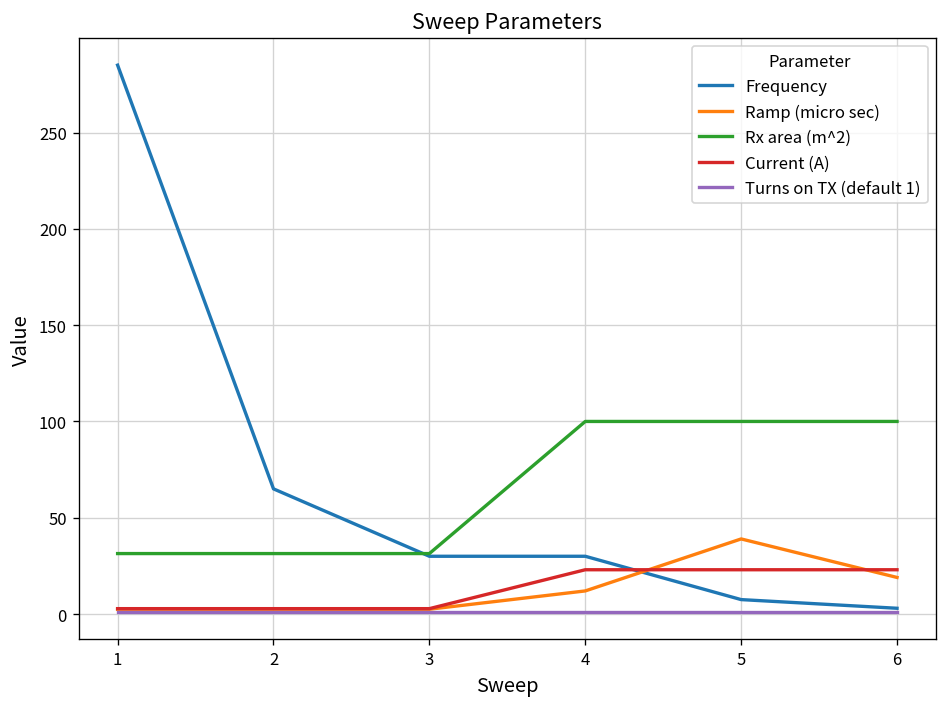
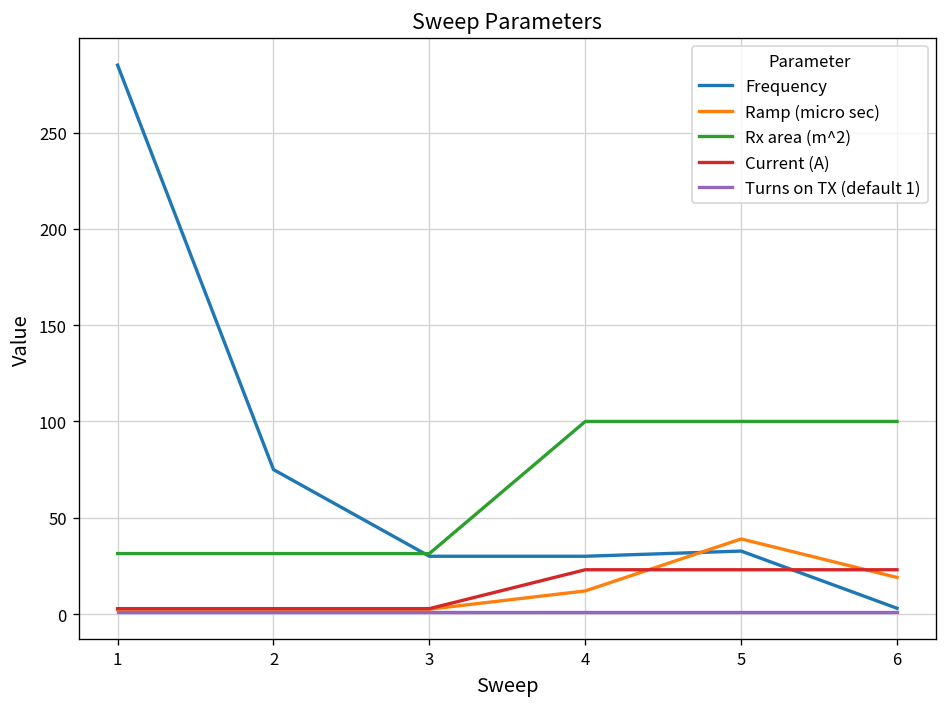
Frequency, 2: 65 -> 75
Frequency, 5: 8 -> 33
